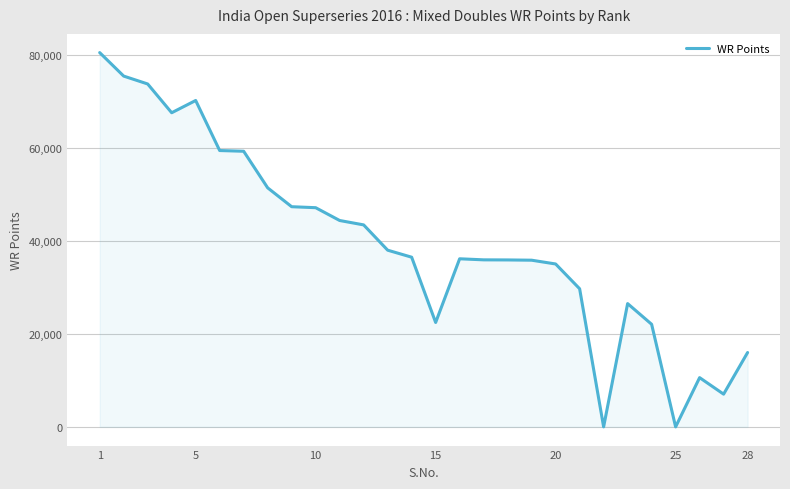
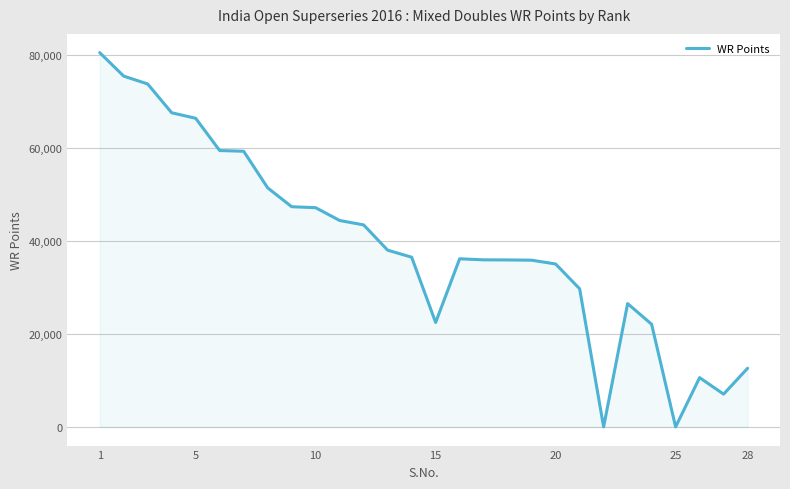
5: 70,000 -> 66,000
28: 16,000 -> 13,000
